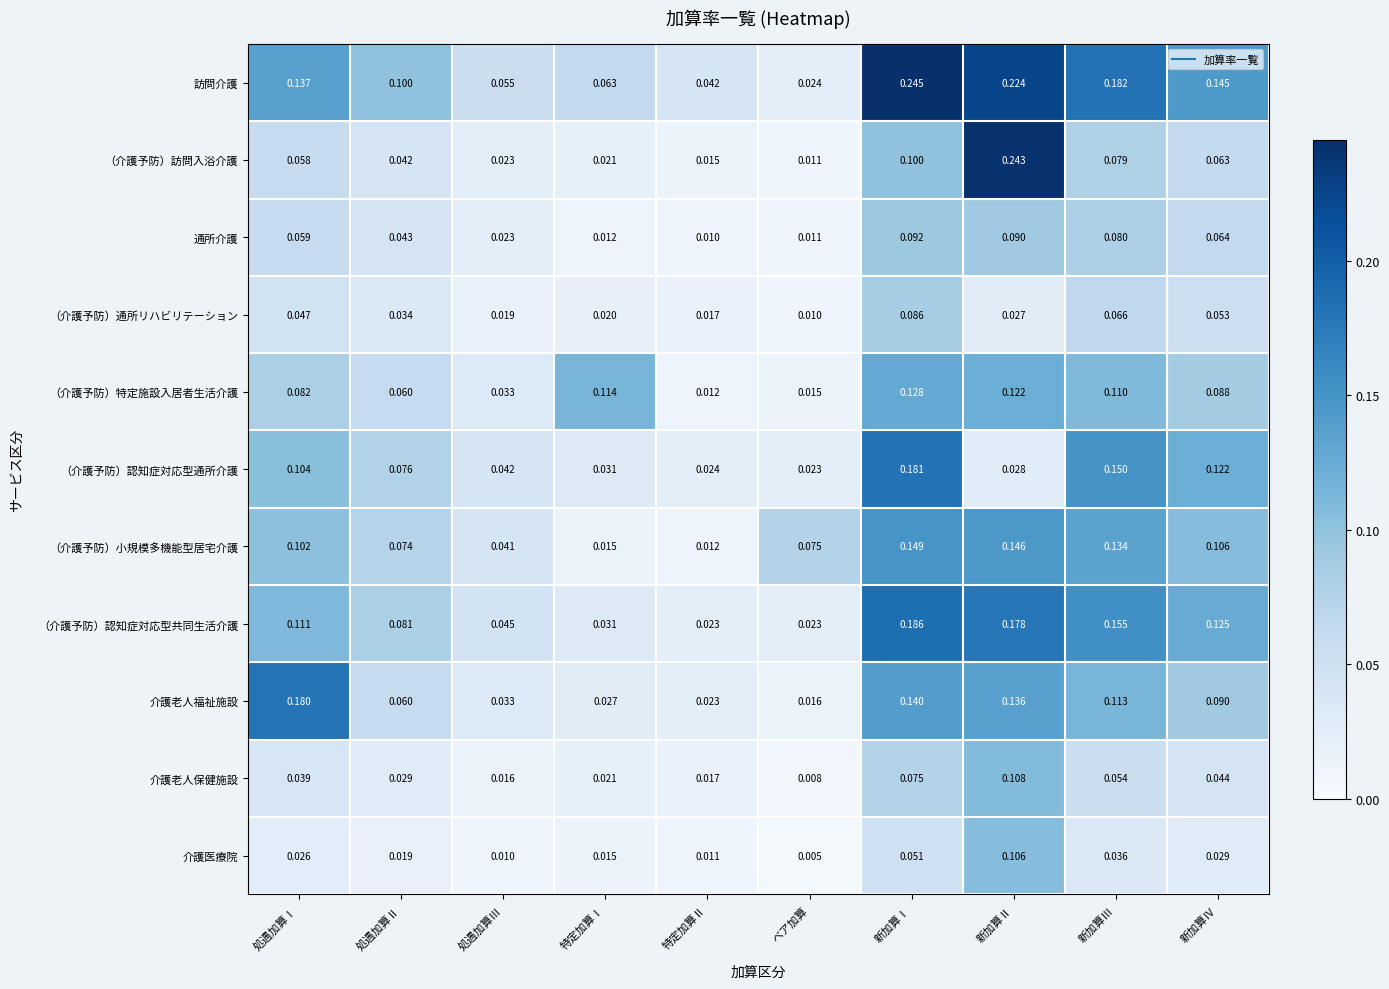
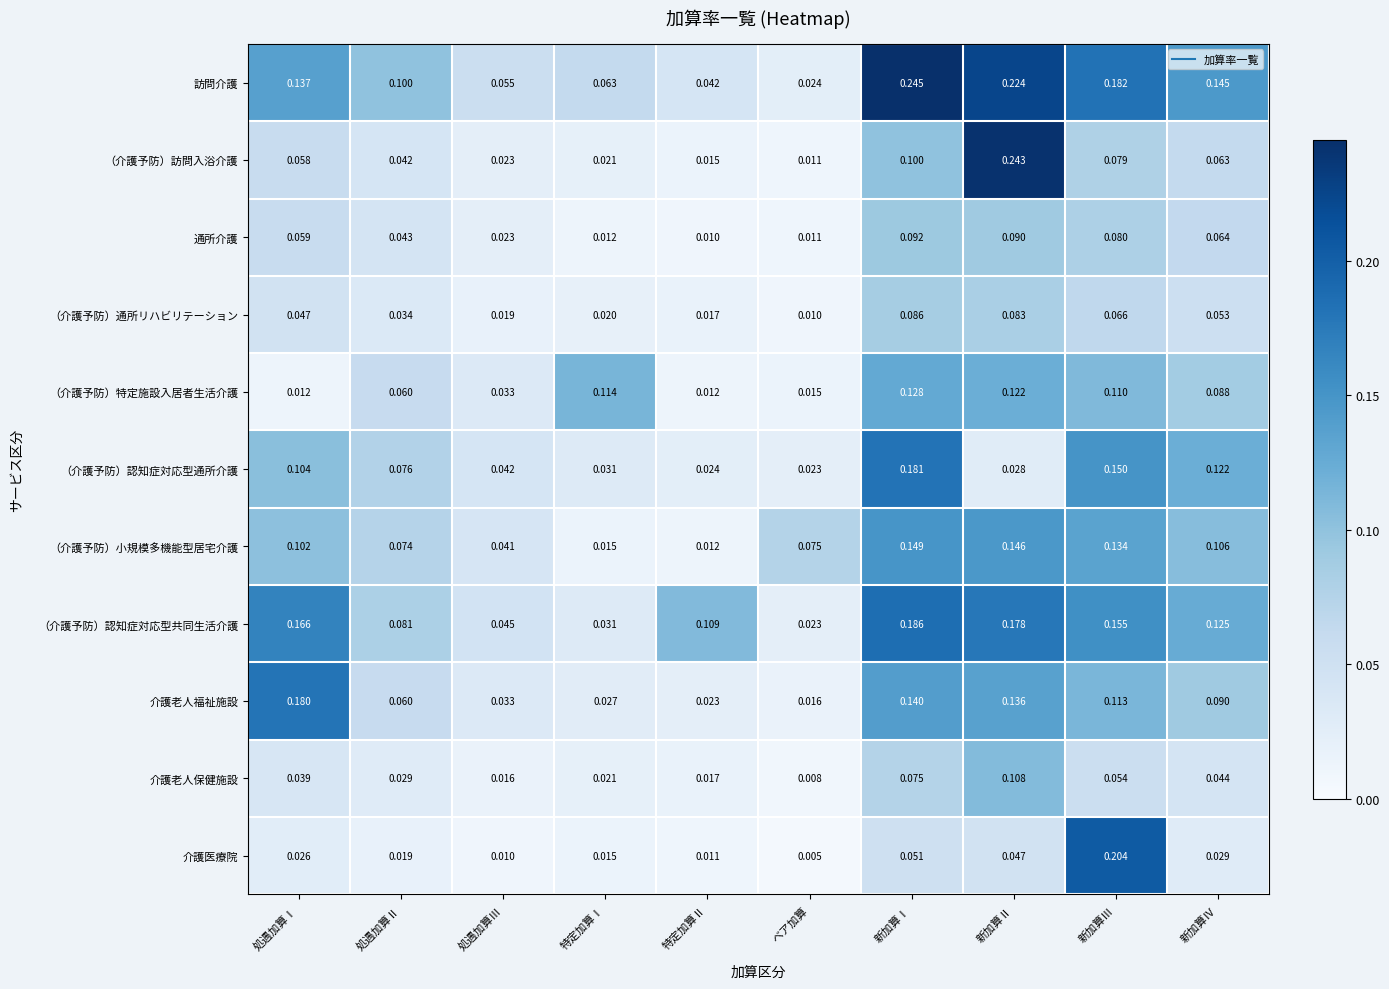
（介護予防）通所リハビリテーション, 新加算Ⅱ: 0.027 -> 0.083
（介護予防）特定施設入居者生活介護, 処遇加算Ⅰ: 0.082 -> 0.012
（介護予防）認知症対応型共同生活介護, 処遇加算Ⅰ: 0.111 -> 0.166
（介護予防）認知症対応型共同生活介護, 特定加算Ⅱ: 0.023 -> 0.109
介護医療院, 新加算Ⅱ: 0.106 -> 0.047
介護医療院, 新加算Ⅲ: 0.036 -> 0.204
